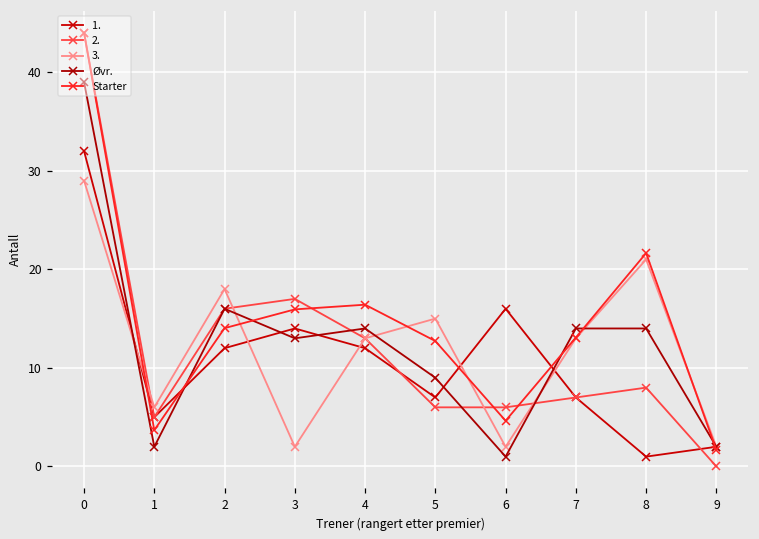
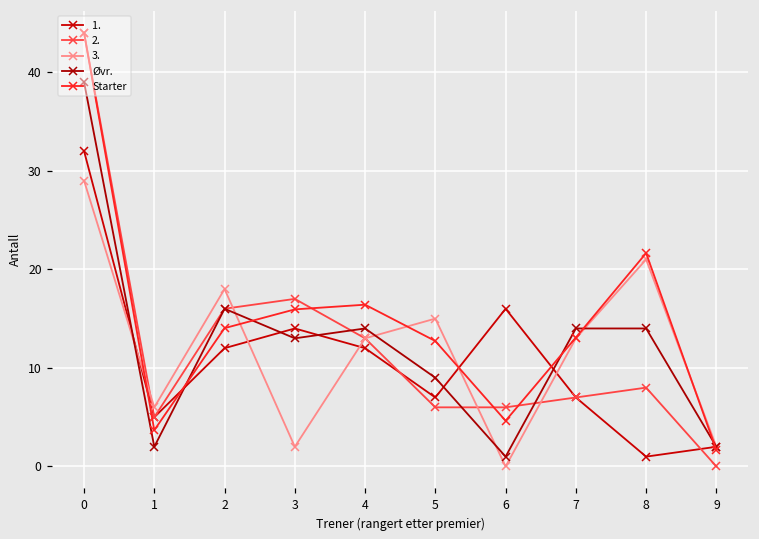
3., 6: 2 -> 0
